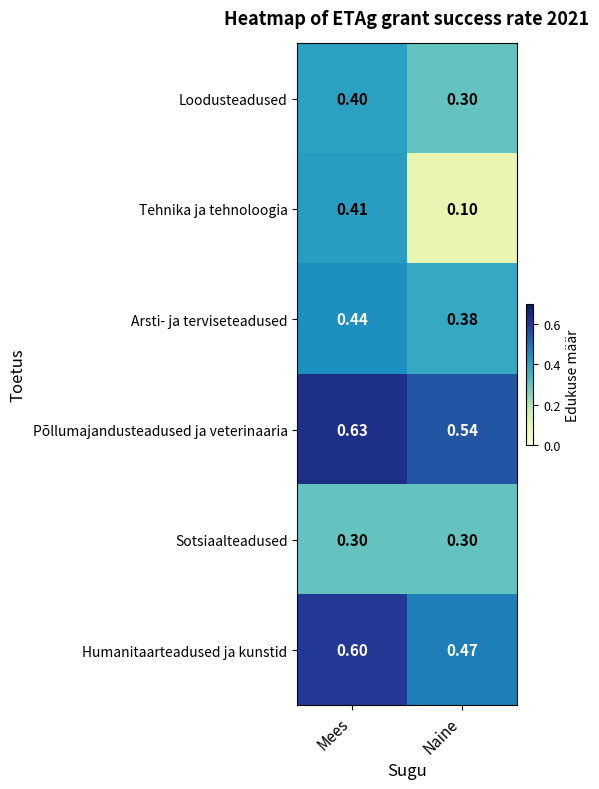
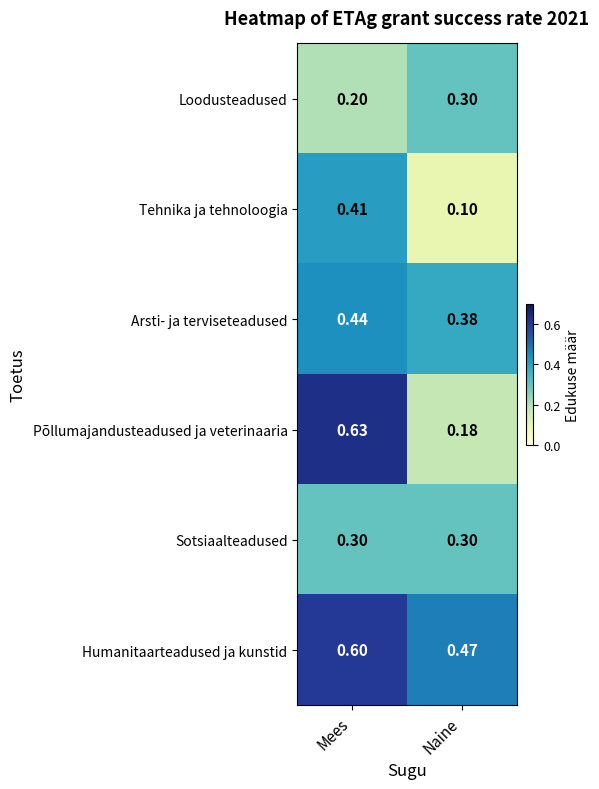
Loodusteadused, Mees: 0.40 -> 0.20
Põllumajandusteadused ja veterinaaria, Naine: 0.54 -> 0.18
